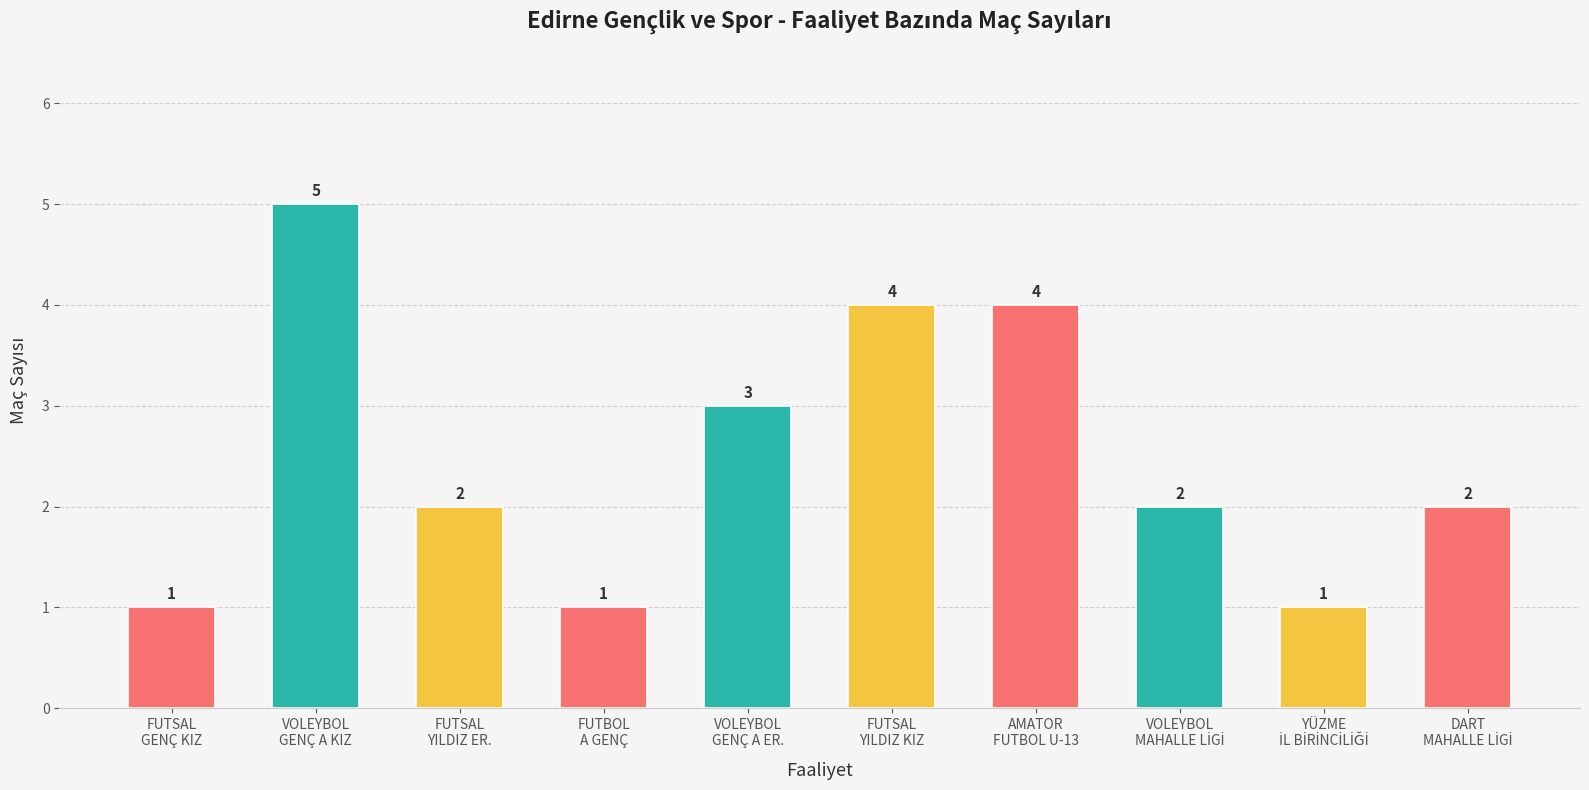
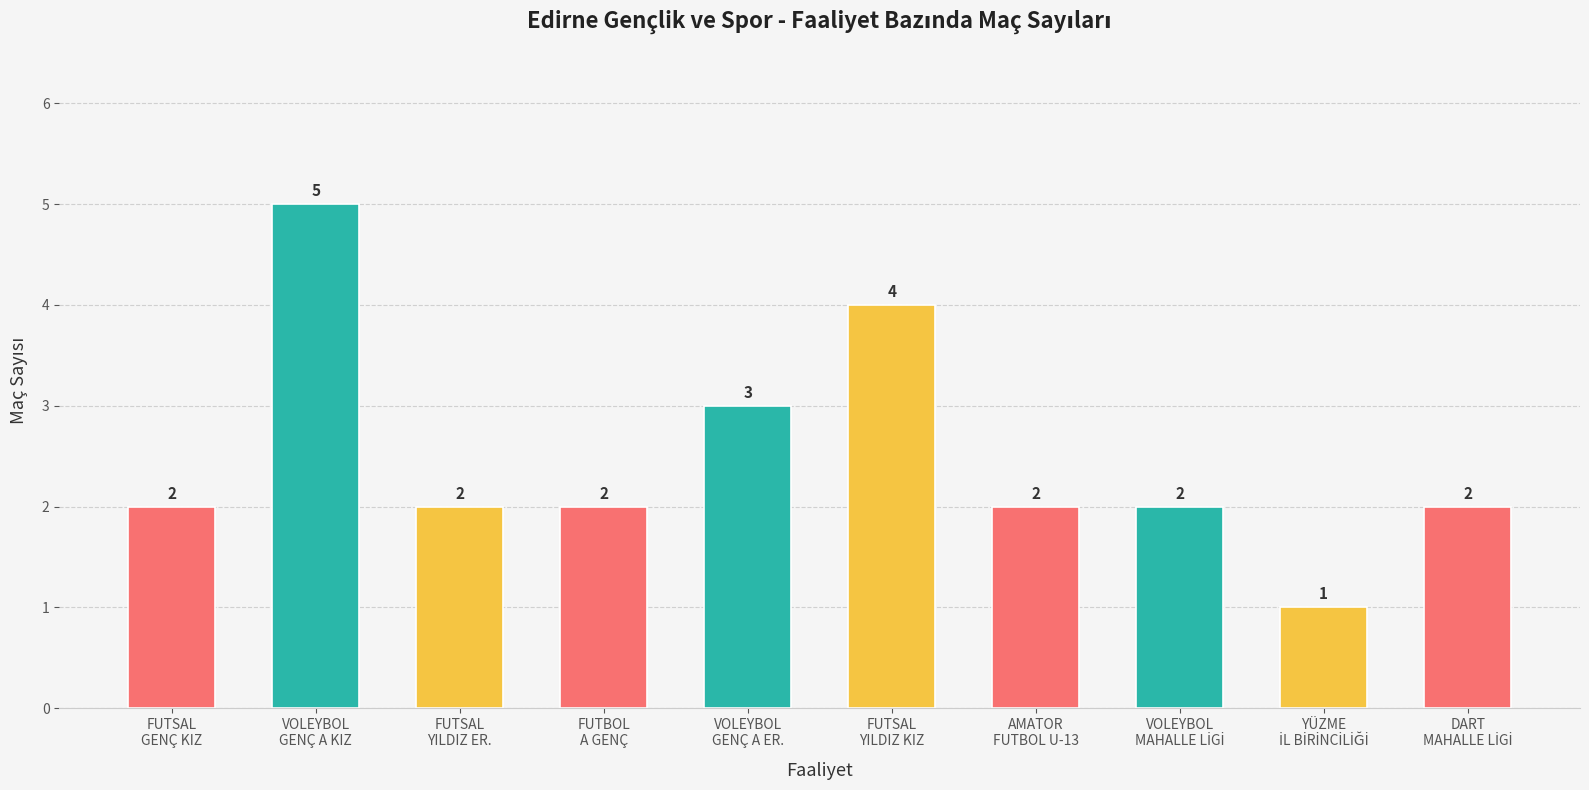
FUTSAL GENÇ KIZ: 1 -> 2
FUTBOL A GENÇ: 1 -> 2
AMATOR FUTBOL U-13: 4 -> 2
